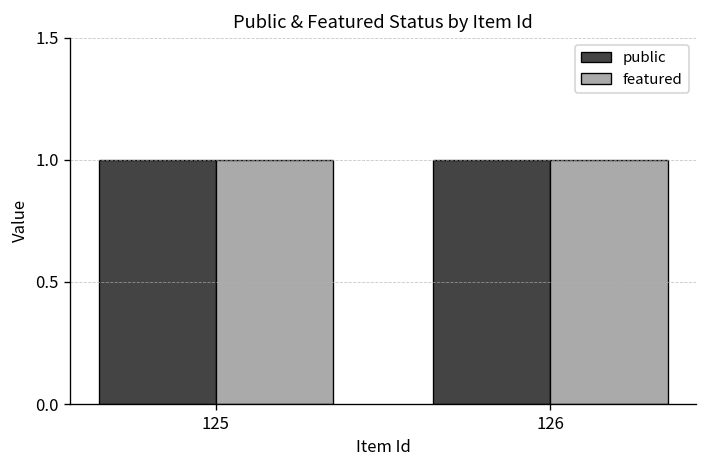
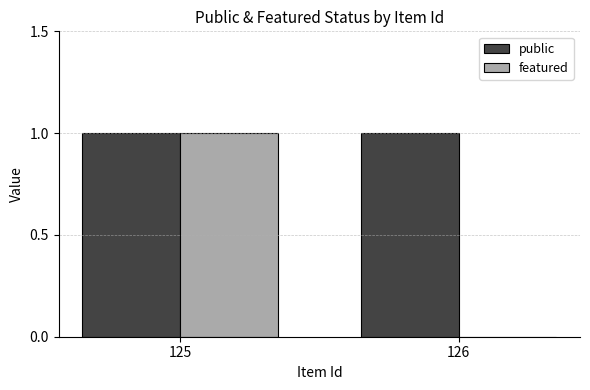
featured, 126: 1 -> 0
